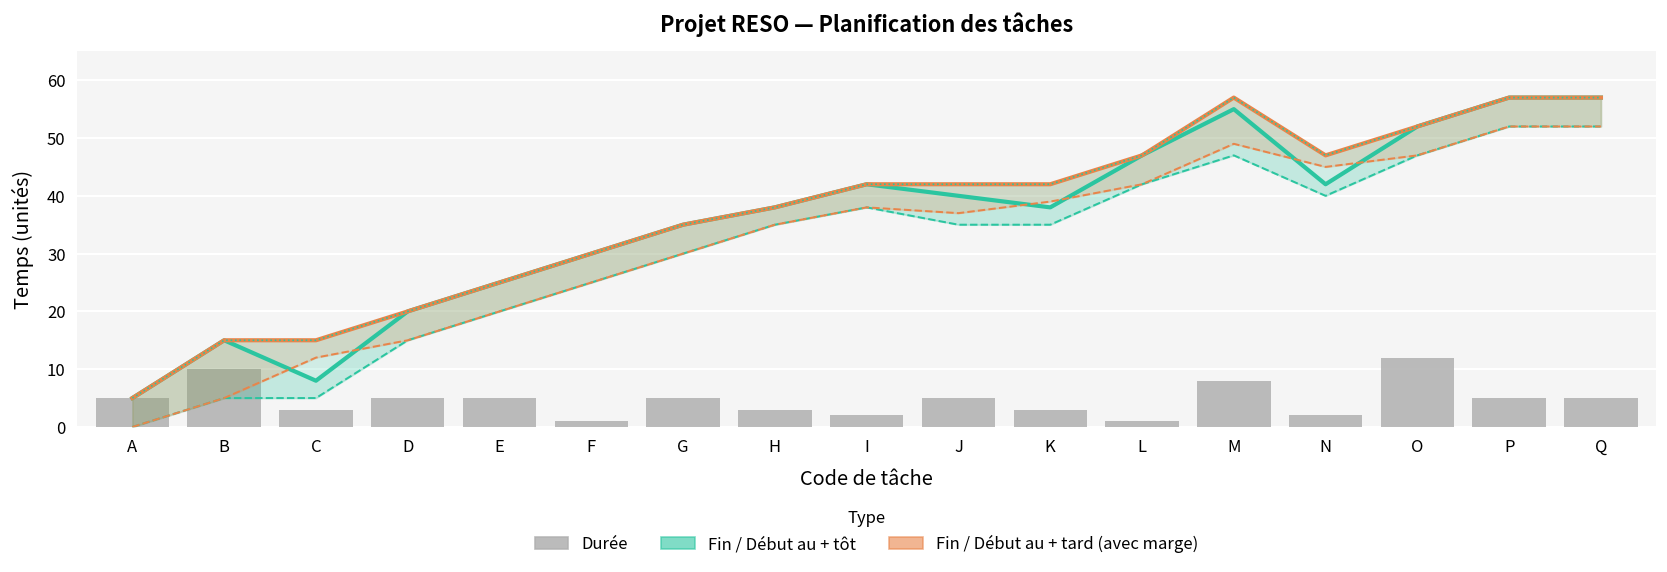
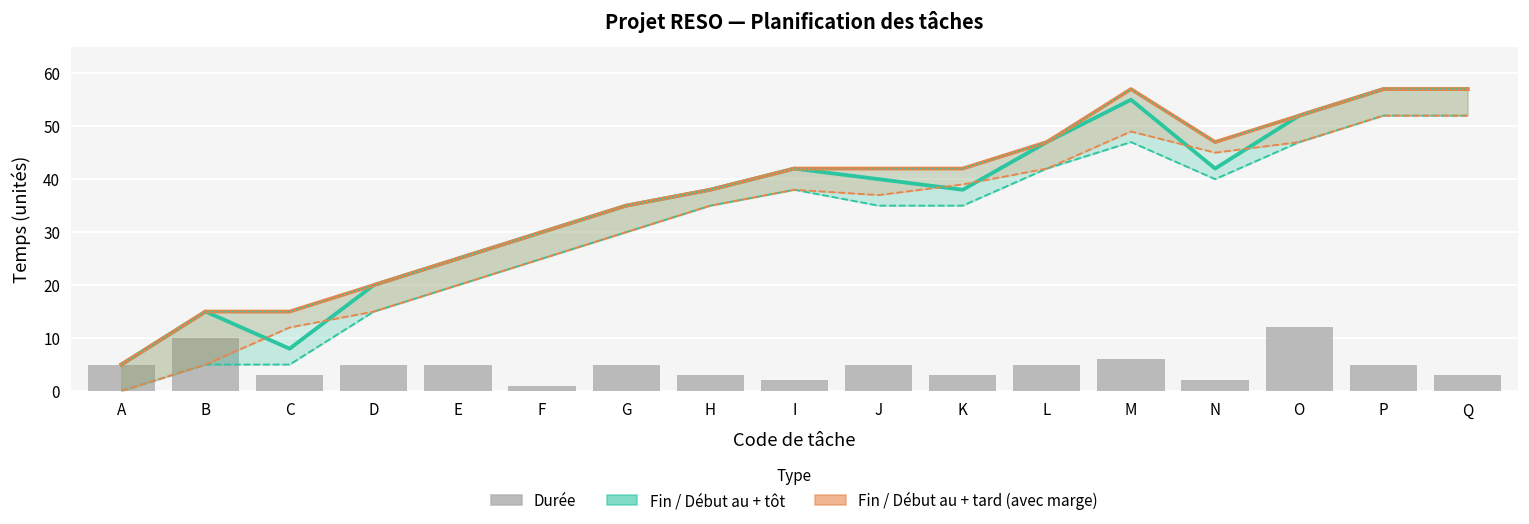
Durée, L: 1 -> 5
Durée, M: 8 -> 6
Durée, Q: 5 -> 3
